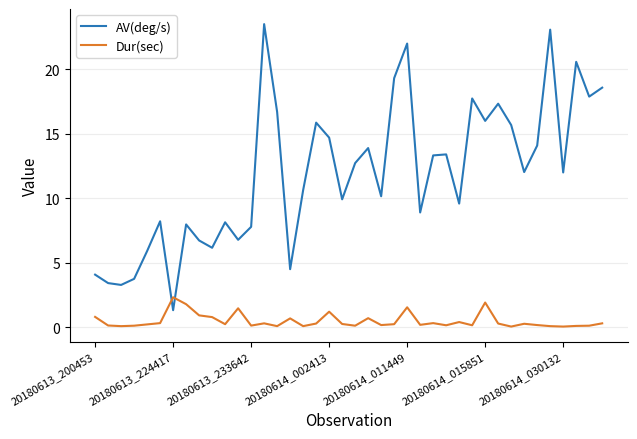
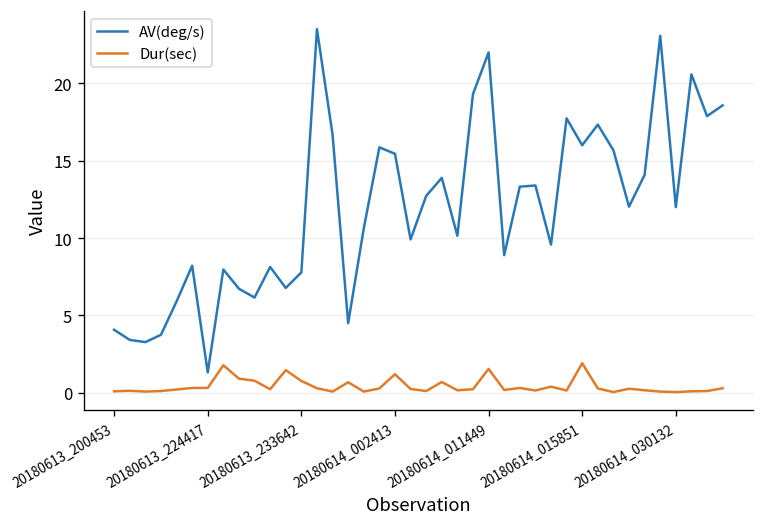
Dur(sec), 20180613_200453: 0.8 -> 0.1
Dur(sec), 20180613_224417: 2.3 -> 0.3
Dur(sec), 20180613_233642: 0.1 -> 0.8
AV(deg/s), 20180614_002413: 14.7 -> 15.5
